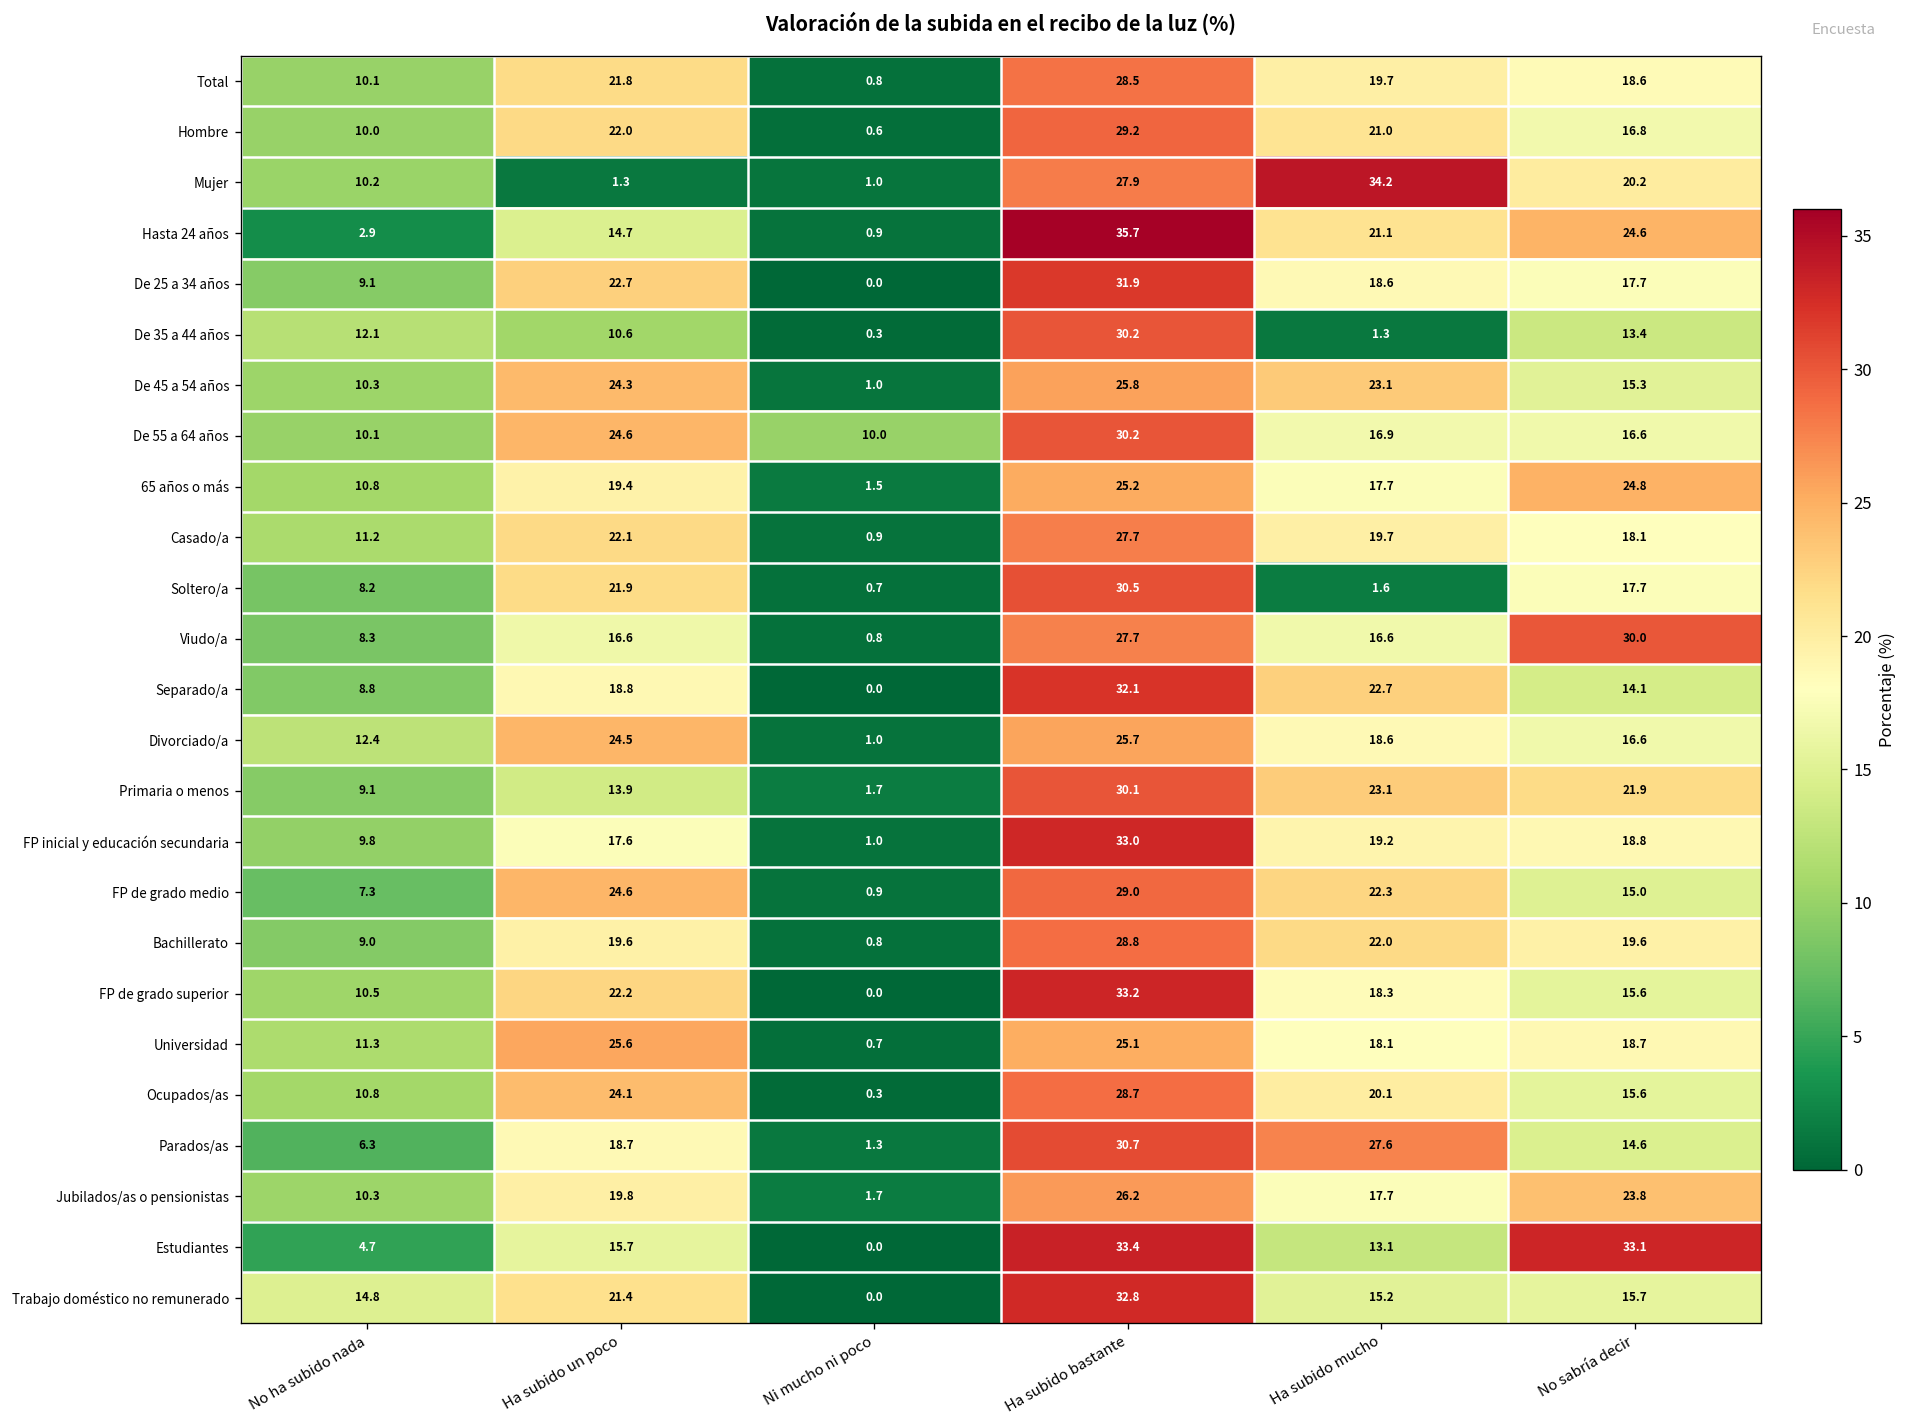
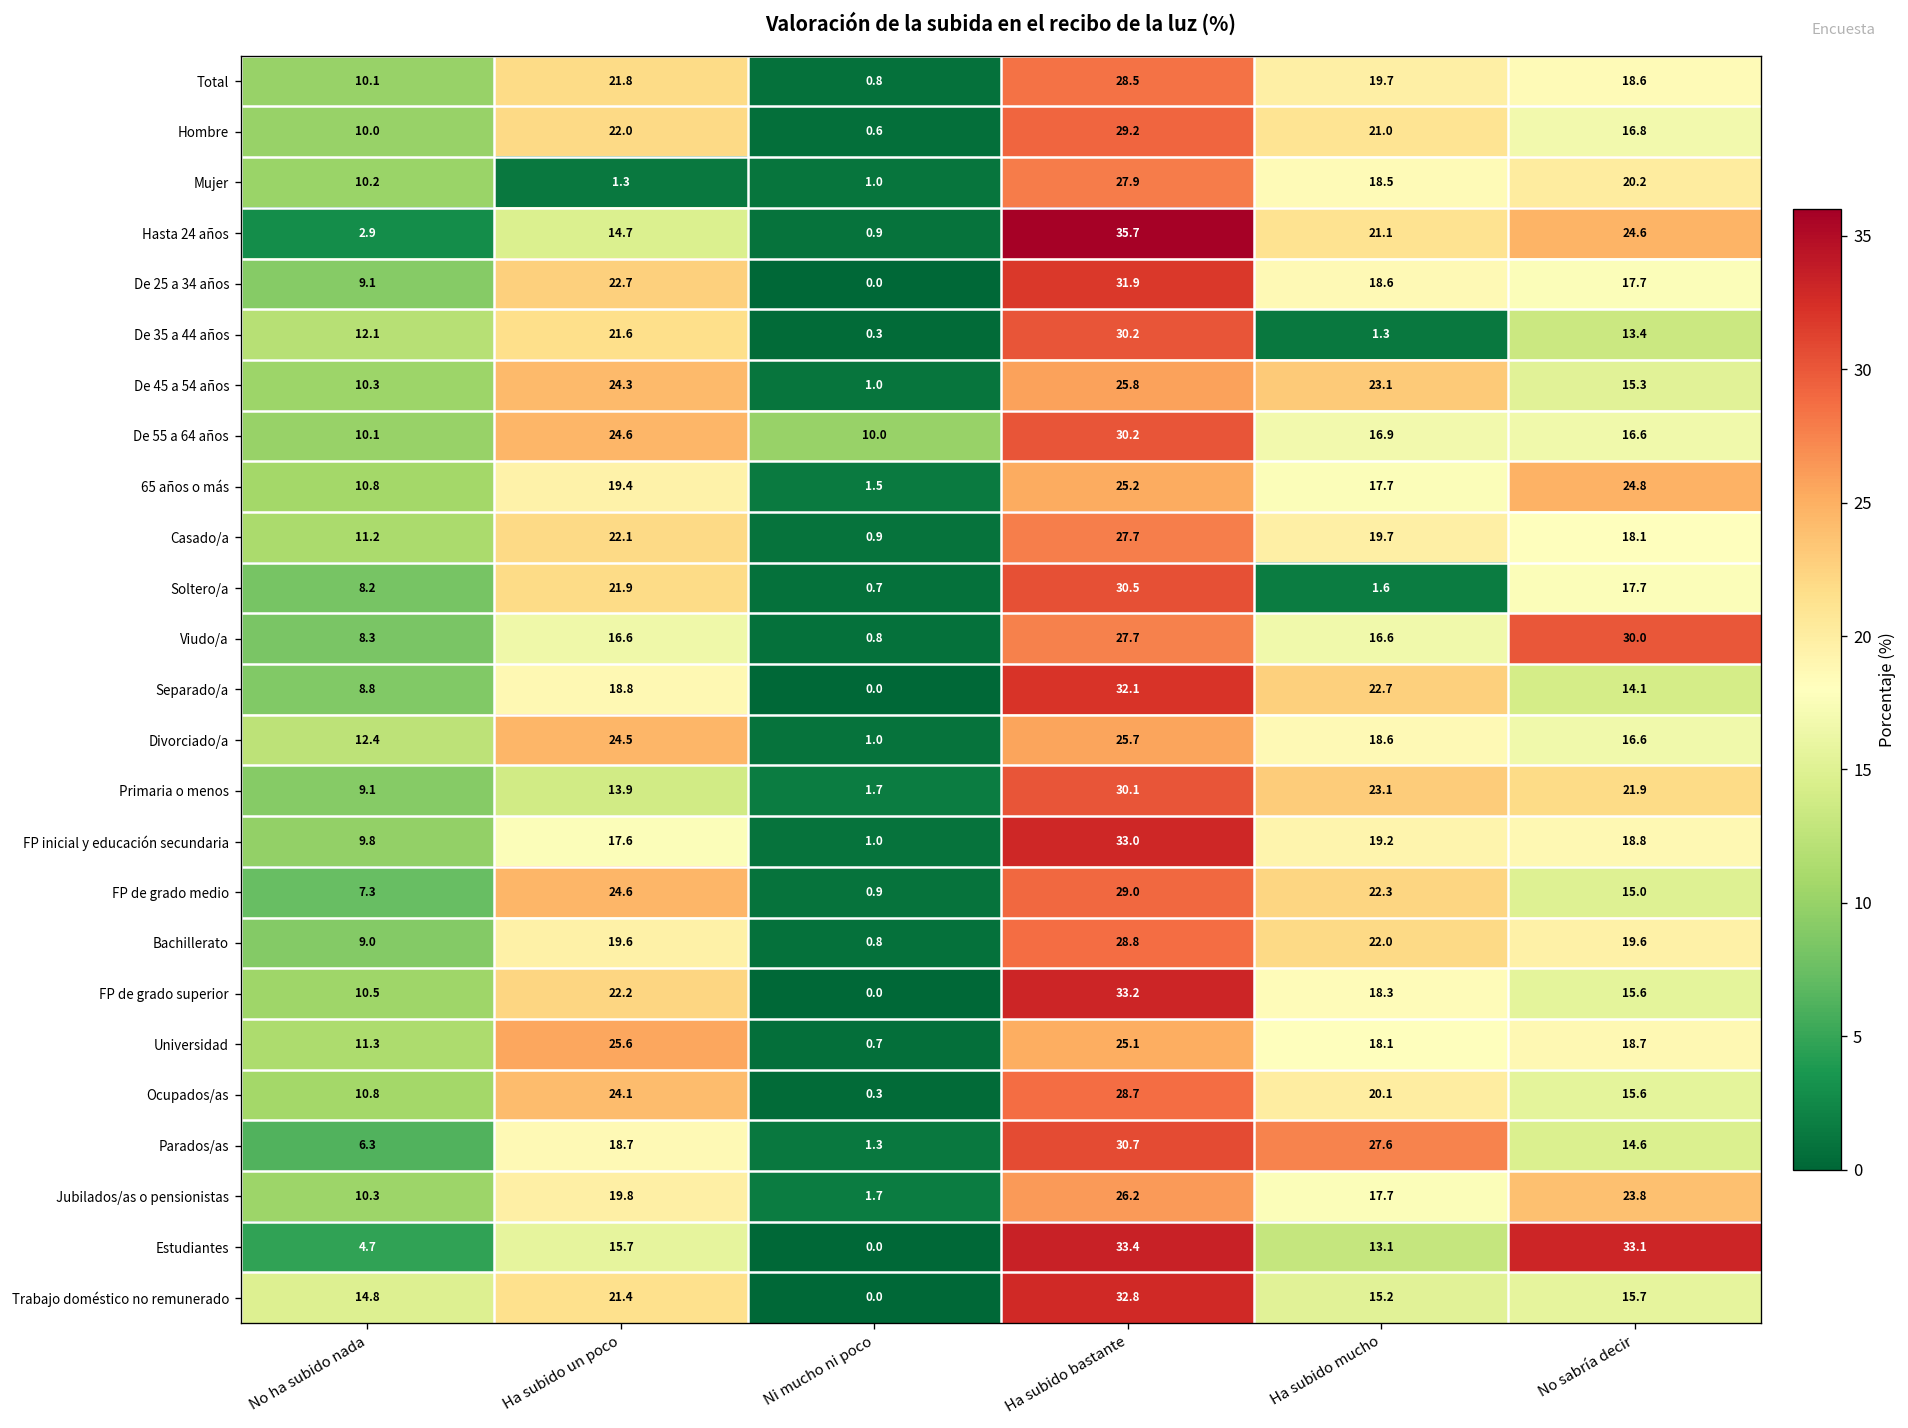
Mujer, Ha subido mucho: 34.2 -> 18.5
De 35 a 44 años, Ha subido un poco: 10.6 -> 21.6
